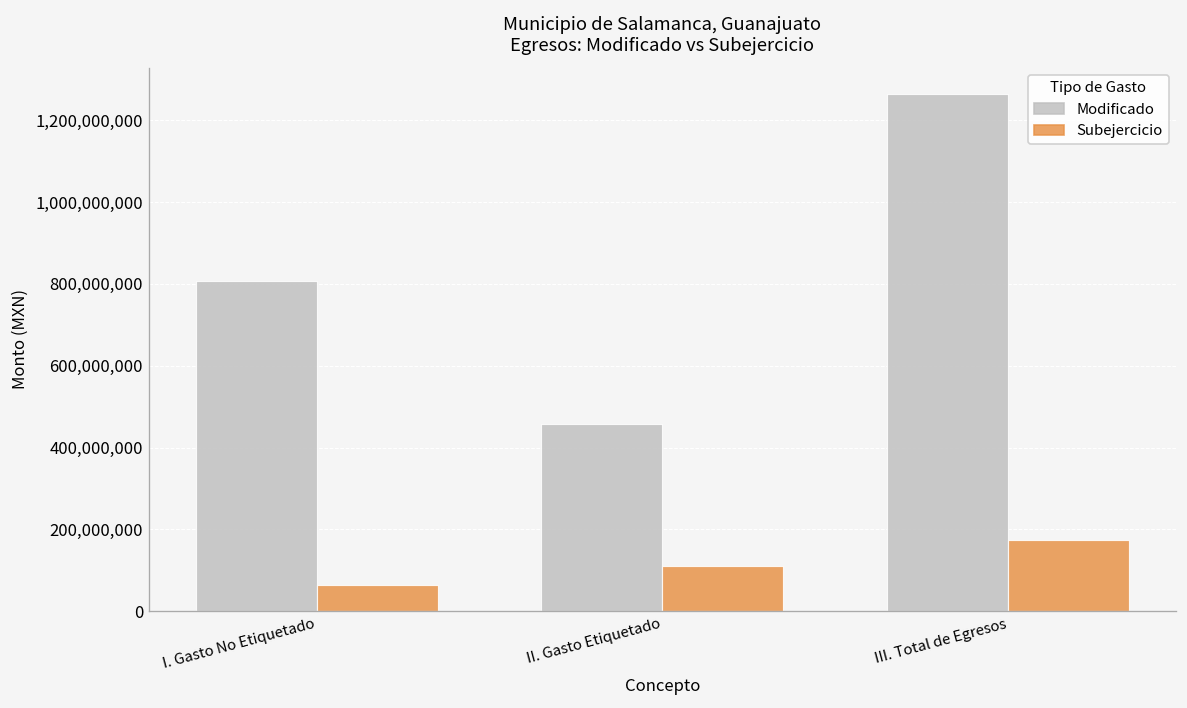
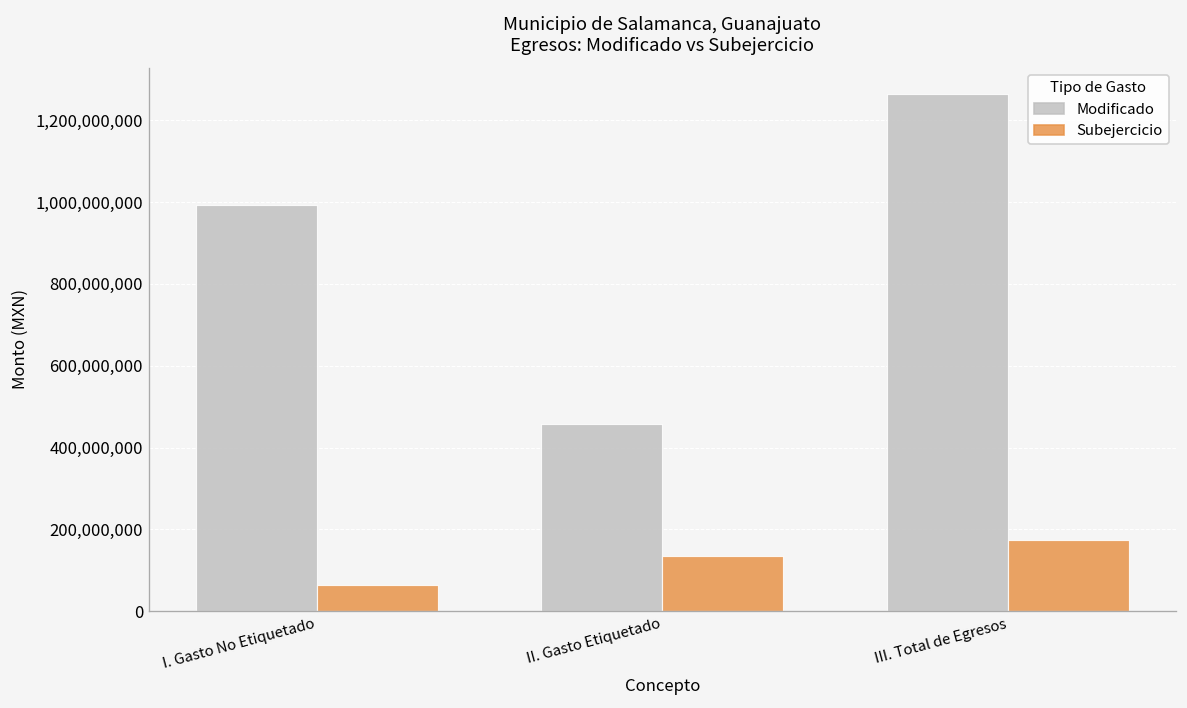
Modificado, I. Gasto No Etiquetado: 810,000,000 -> 990,000,000
Subejercicio, II. Gasto Etiquetado: 110,000,000 -> 130,000,000
